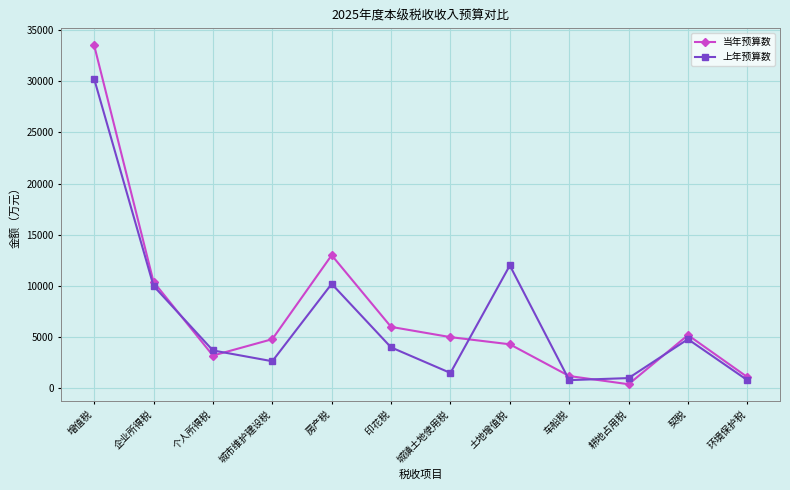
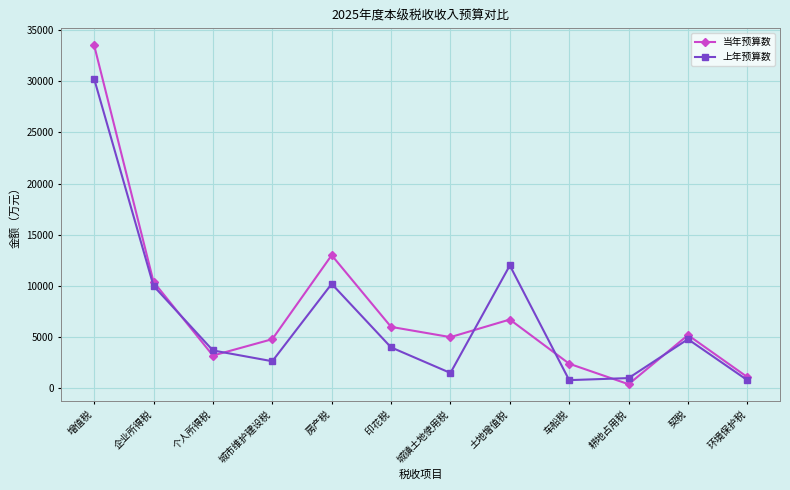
当年预算数, 土地增值税: 4300 -> 6700
当年预算数, 车船税: 1200 -> 2400
